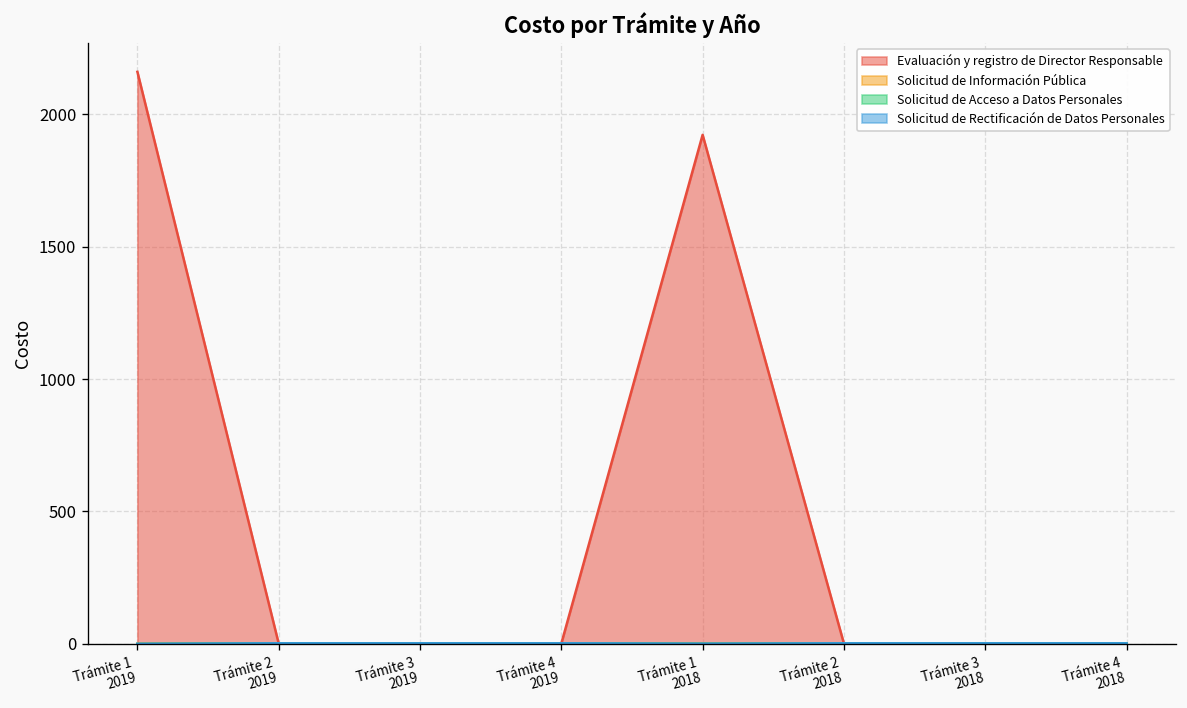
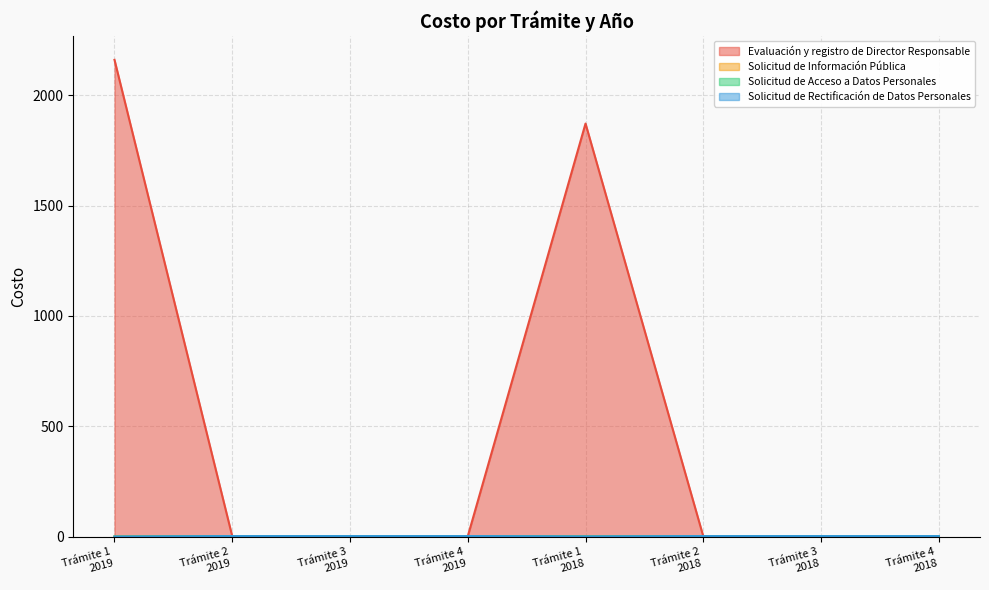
Evaluación y registro de Director Responsable, Trámite 1 2018: 1920 -> 1870
